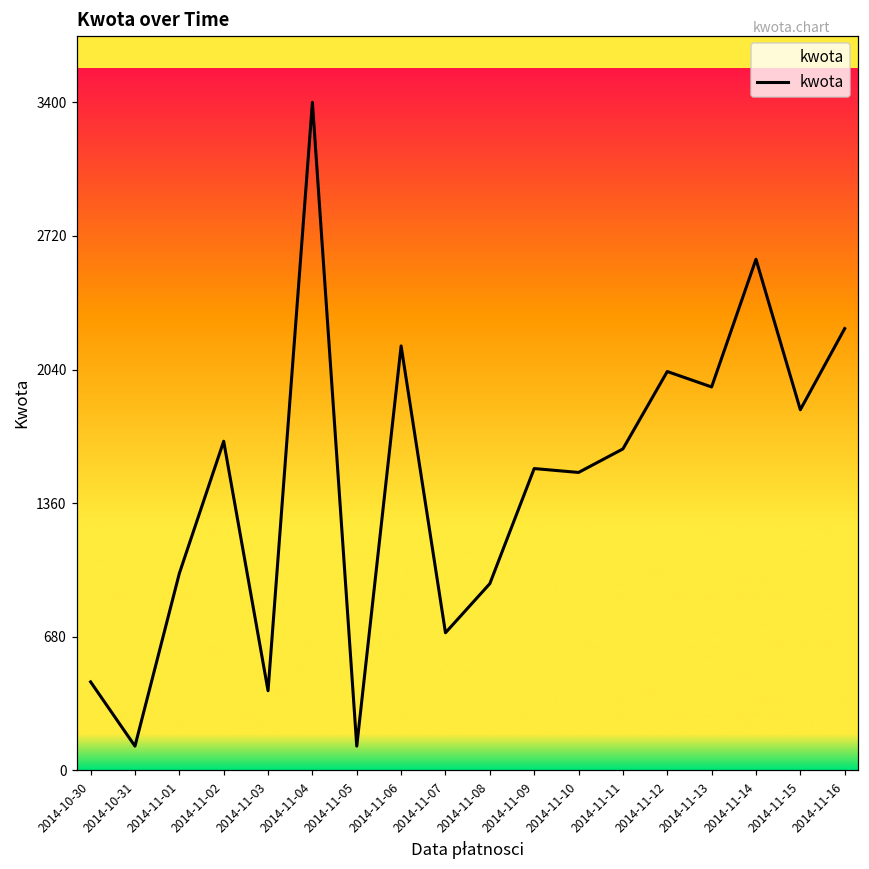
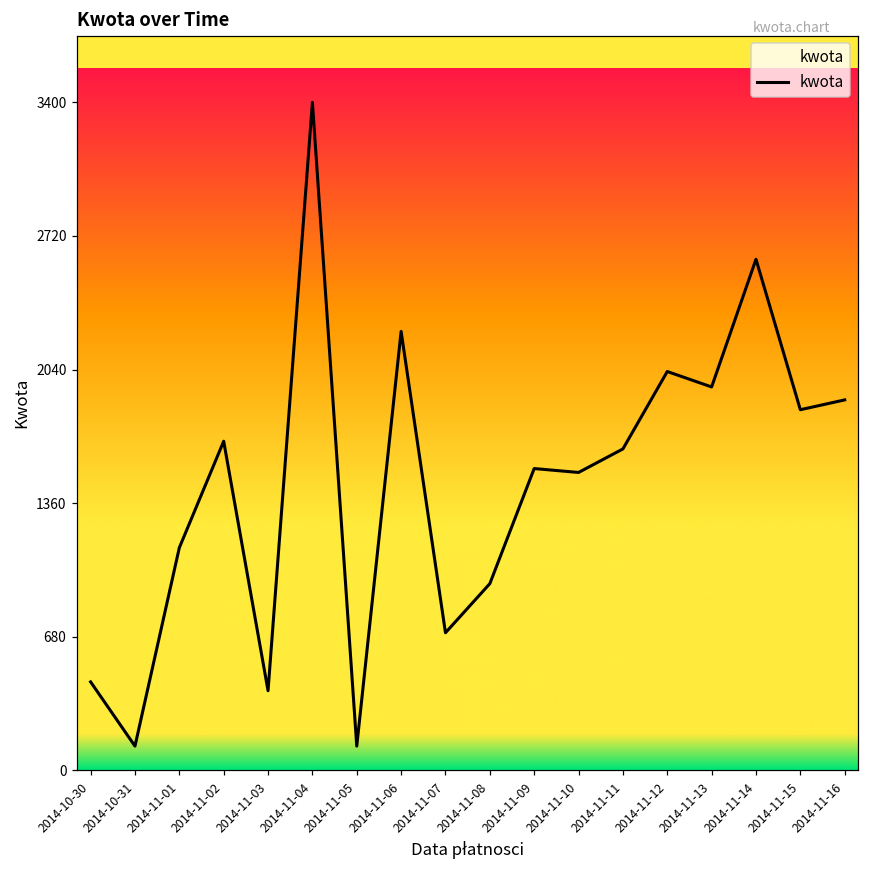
2014-11-01: 1000 -> 1130
2014-11-06: 2160 -> 2230
2014-11-16: 2250 -> 1890
